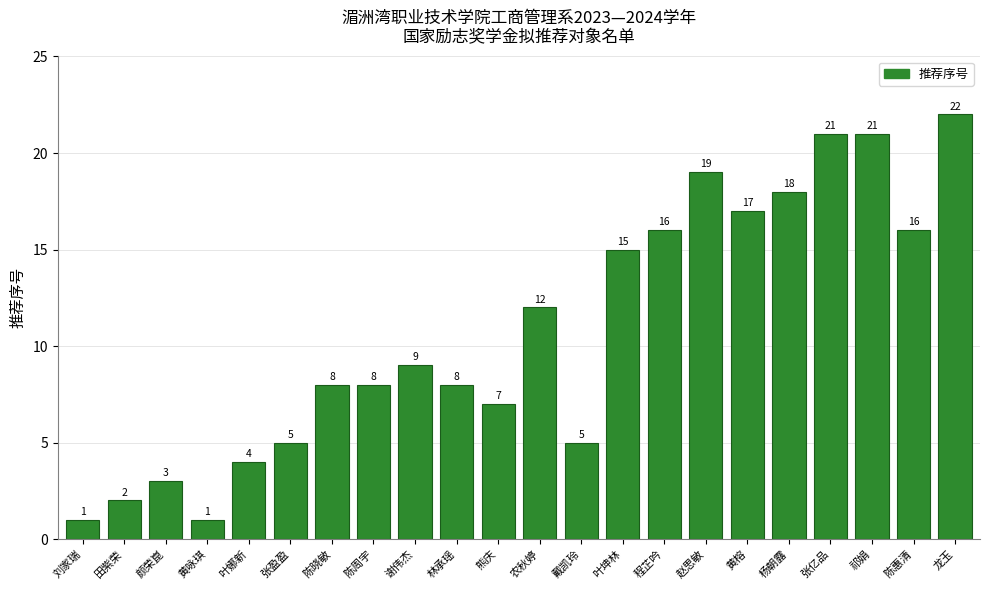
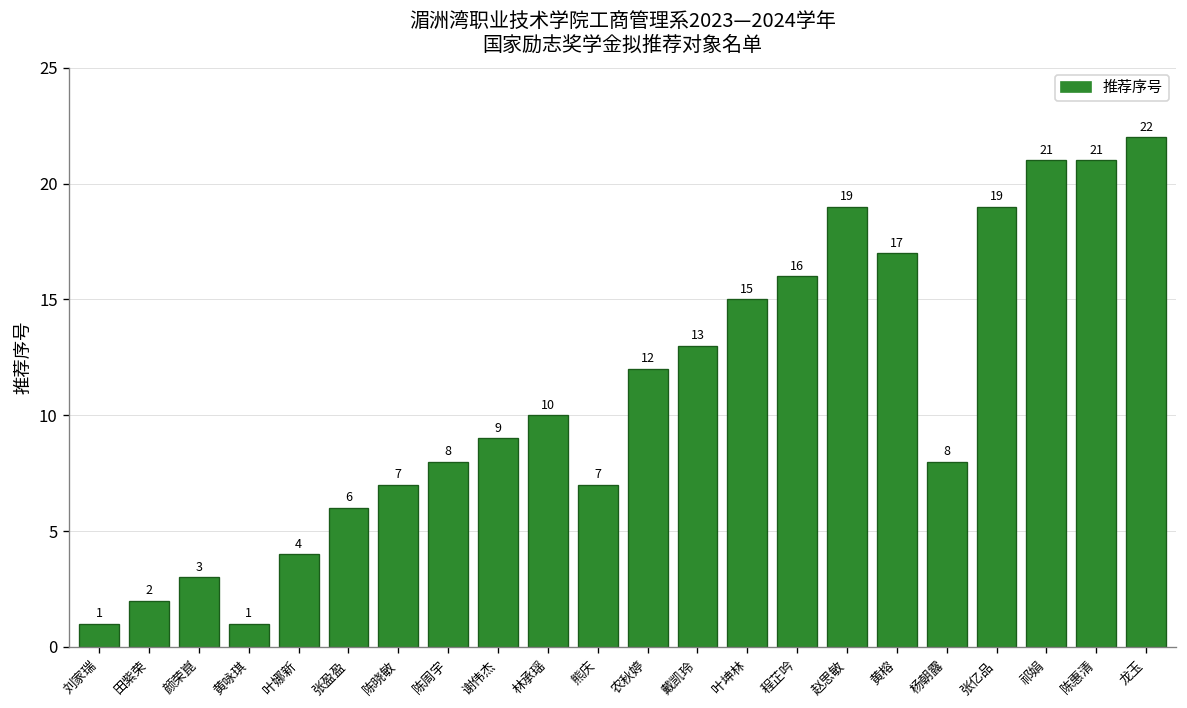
张盈盈: 5 -> 6
陈晓敏: 8 -> 7
林承瑶: 8 -> 10
戴凯玲: 5 -> 13
杨朝露: 18 -> 8
张亿品: 21 -> 19
陈惠清: 16 -> 21
